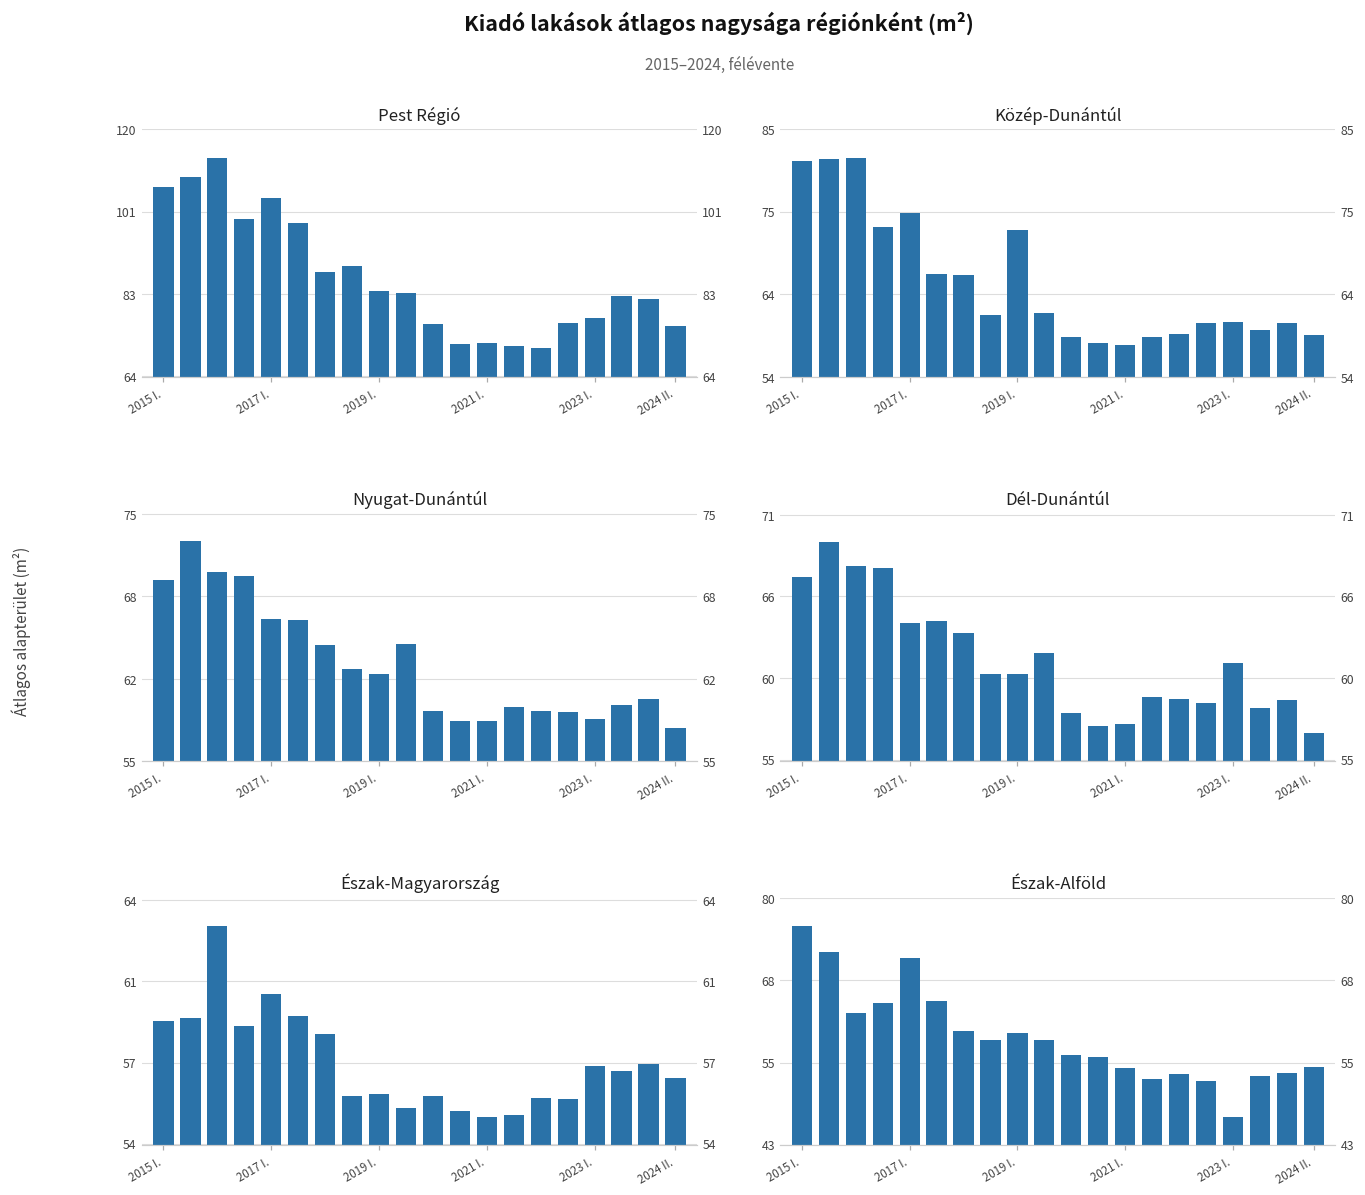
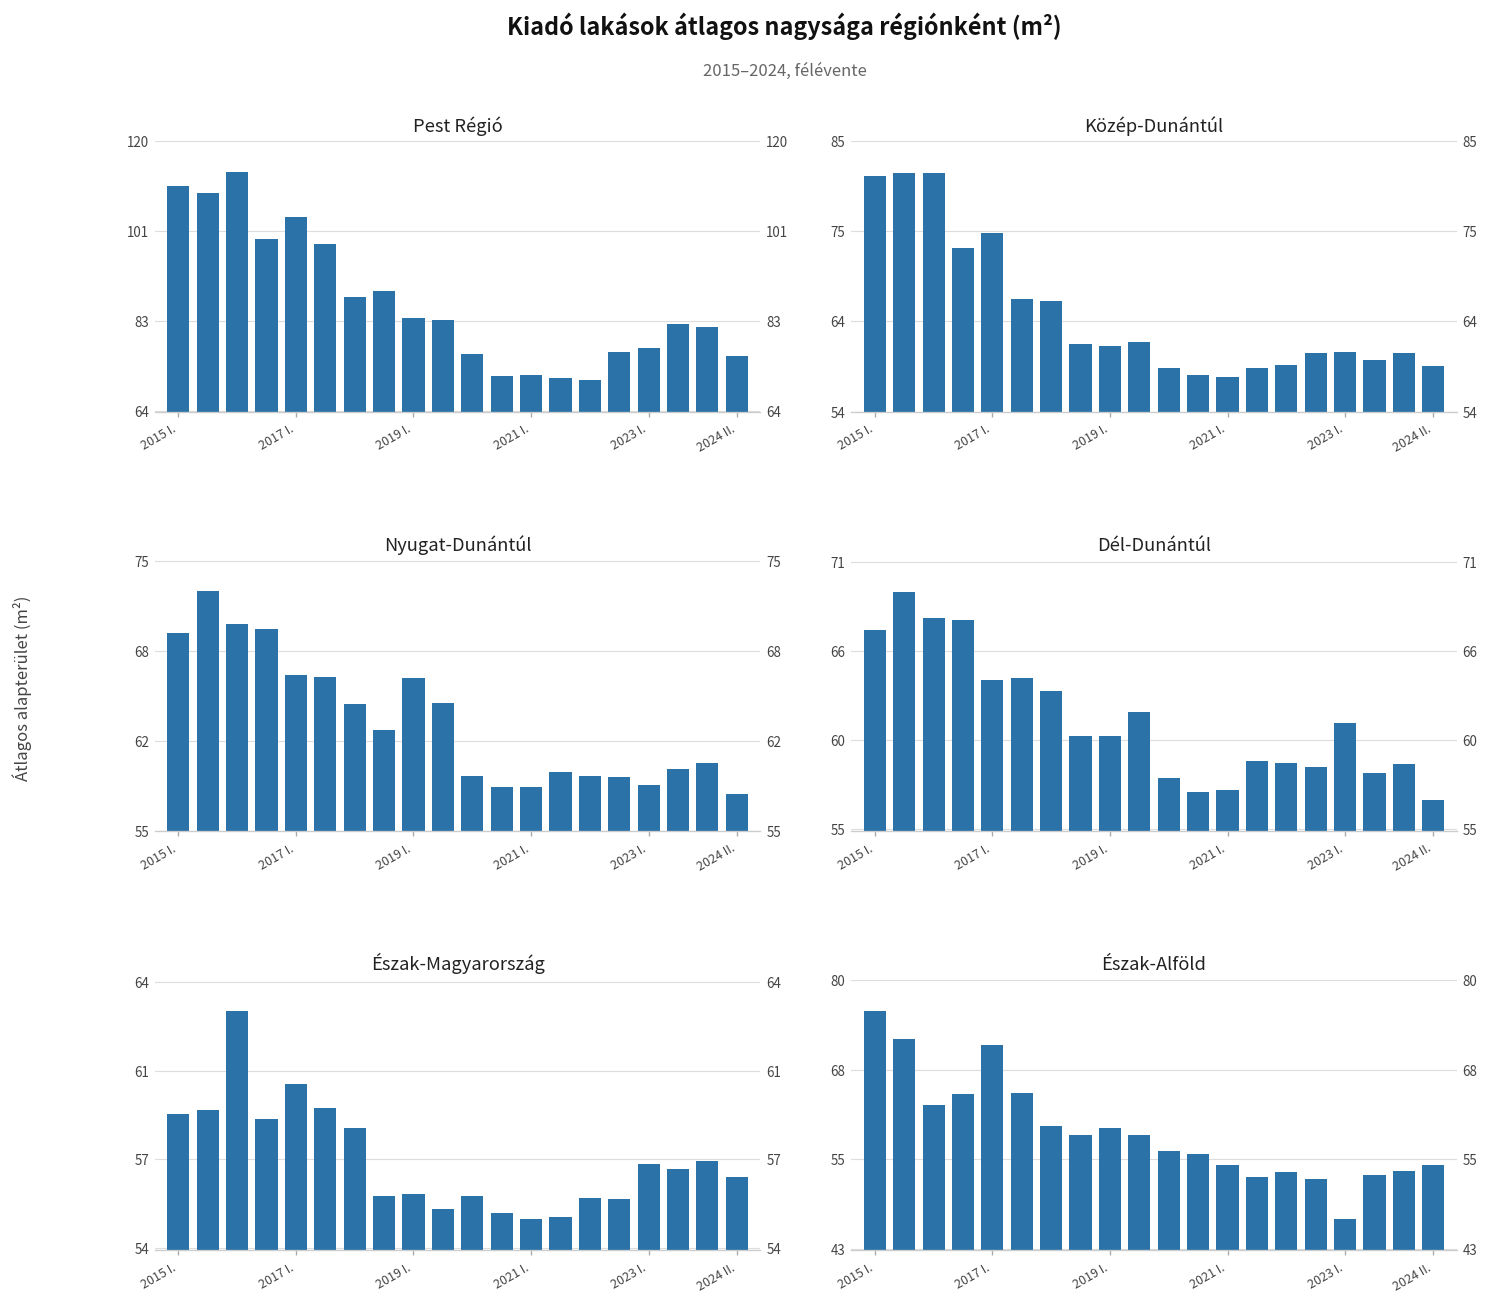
Pest Régió, 2015 I.: 107 -> 111
Közép-Dunántúl, 2019 I.: 72 -> 62
Nyugat-Dunántúl, 2019 I.: 62.1 -> 66.3
